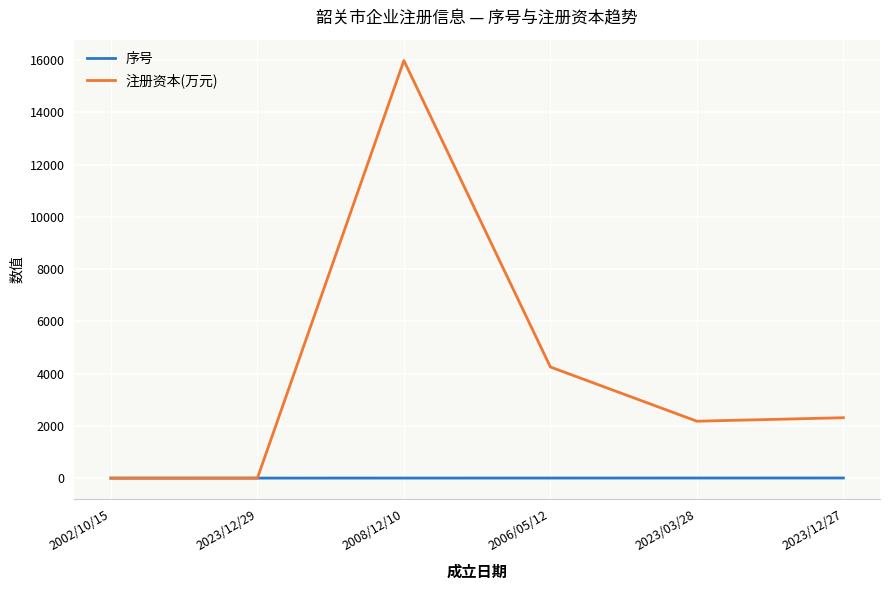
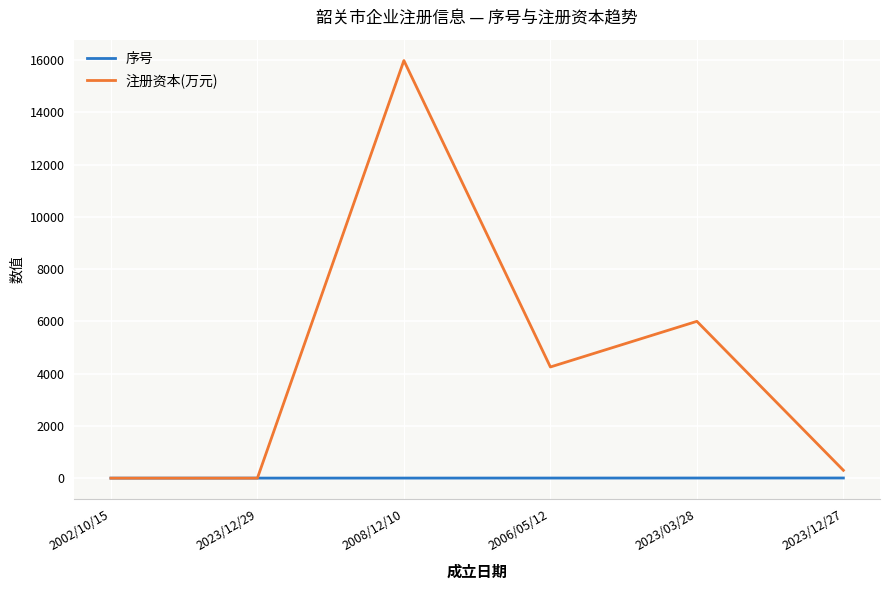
注册资本(万元), 2023/03/28: 2200 -> 6000
注册资本(万元), 2023/12/27: 2300 -> 300
